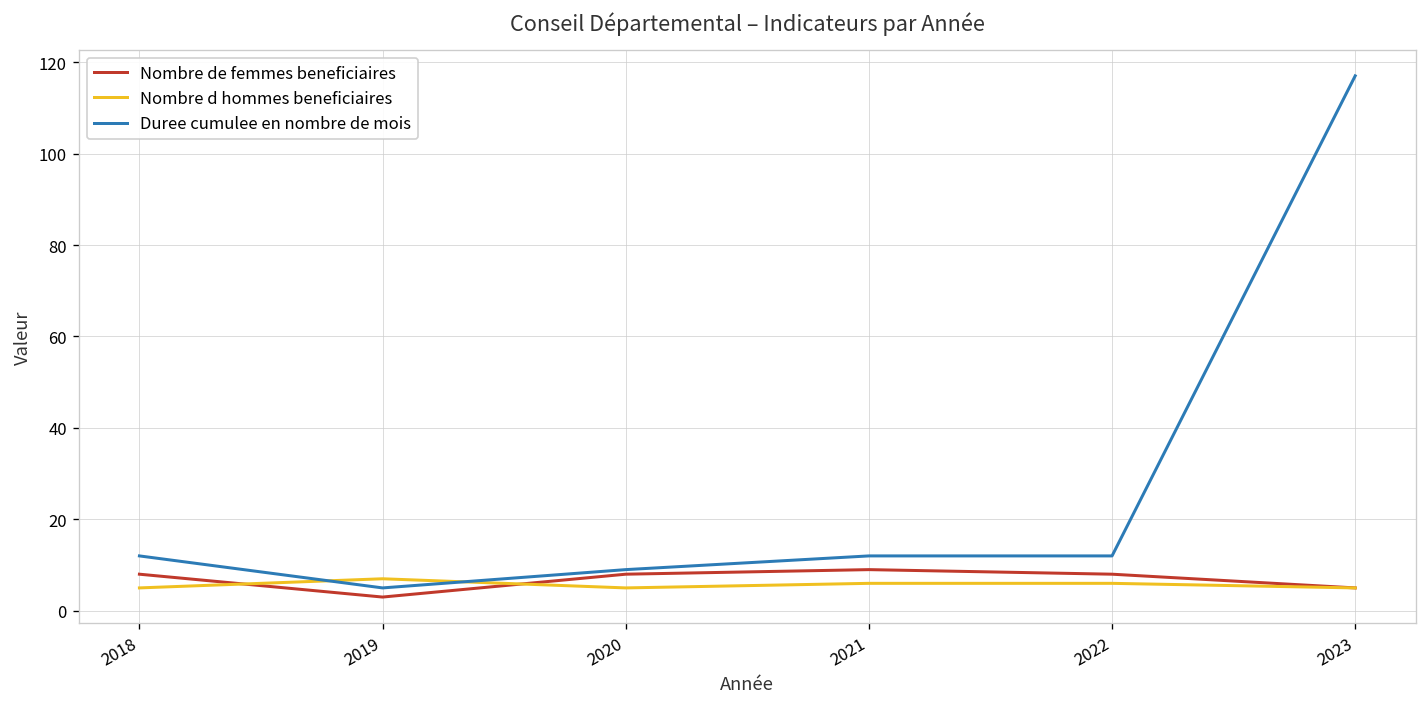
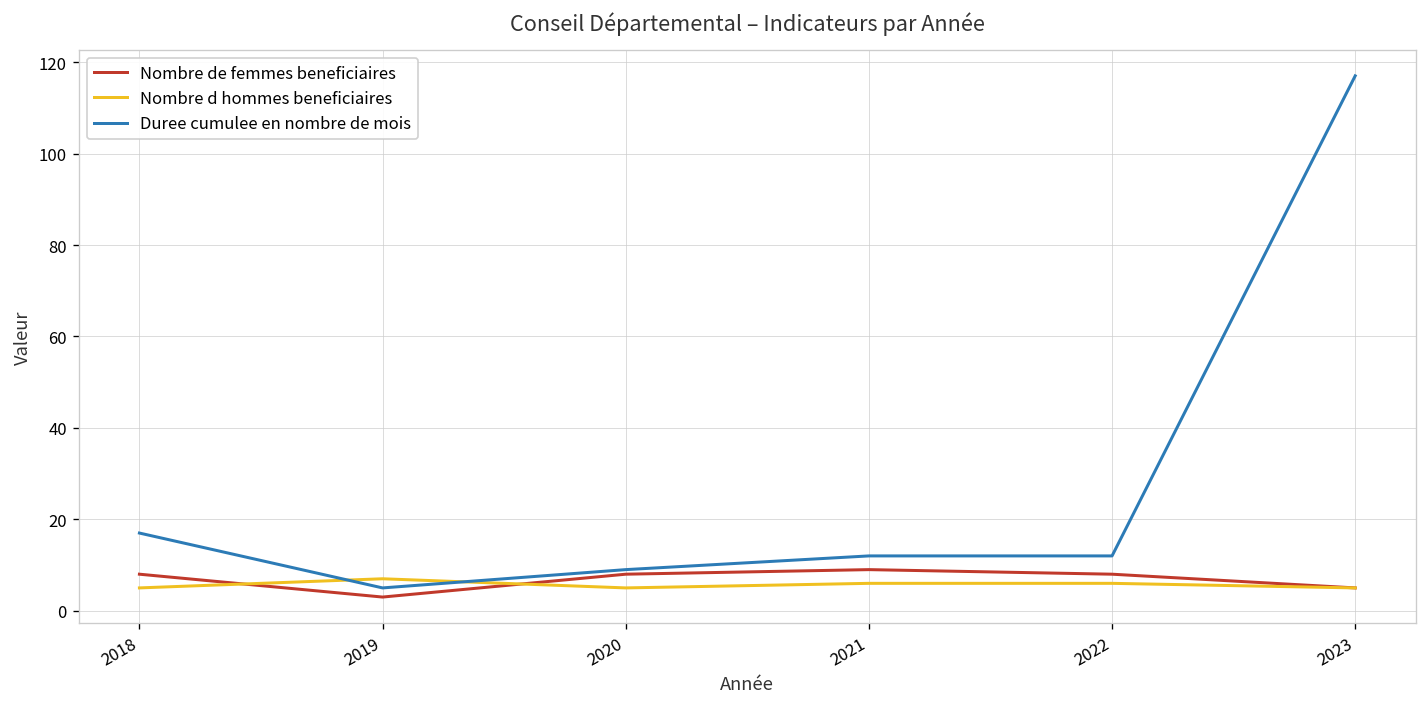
Duree cumulee en nombre de mois, 2018: 12 -> 17
